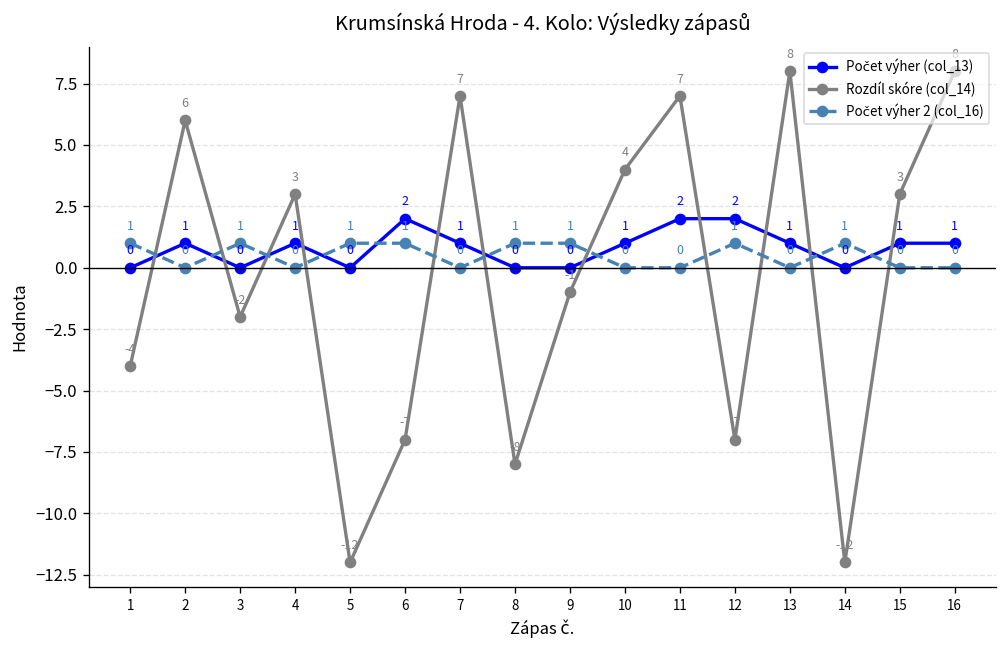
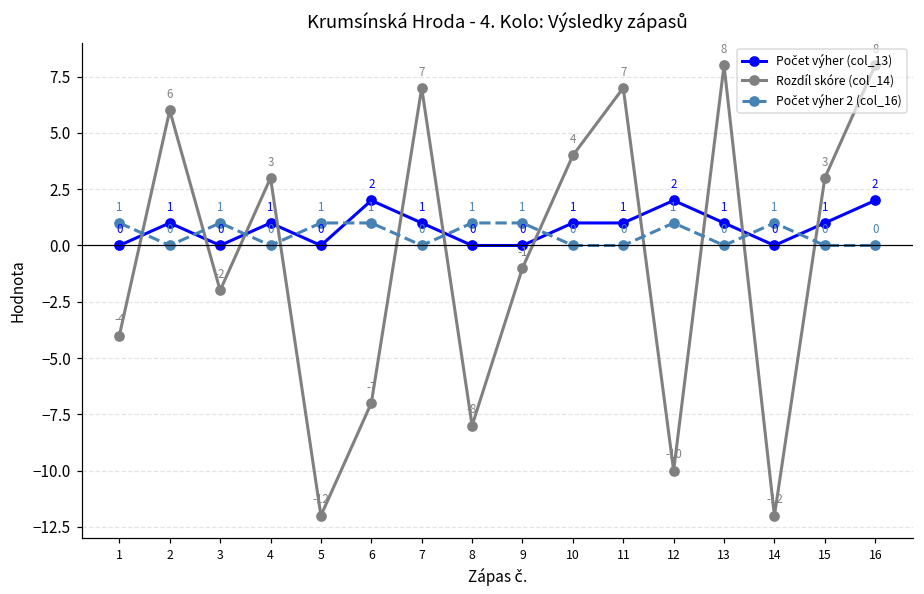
Počet výher (col_13), 11: 2 -> 1
Rozdíl skóre (col_14), 12: -7 -> -10
Počet výher (col_13), 16: 1 -> 2
